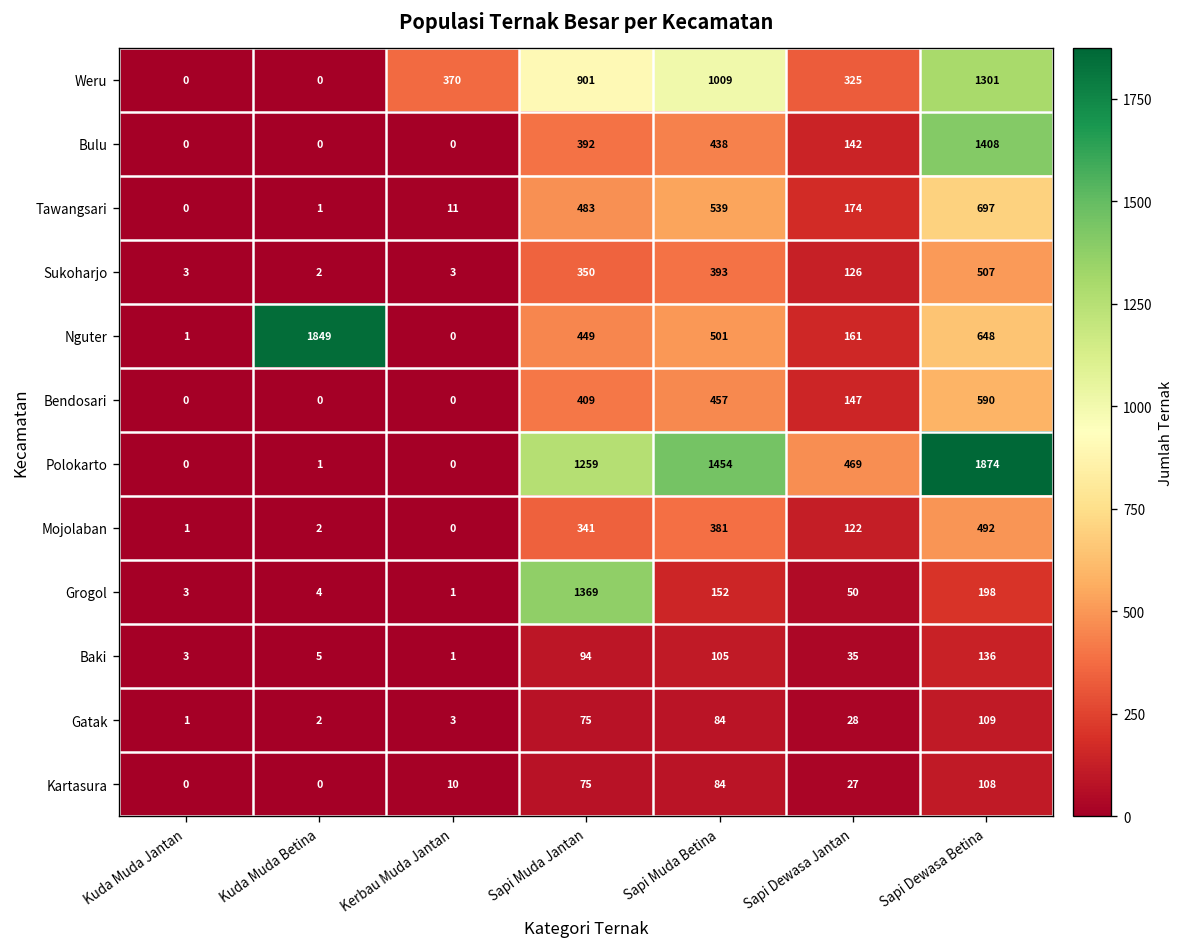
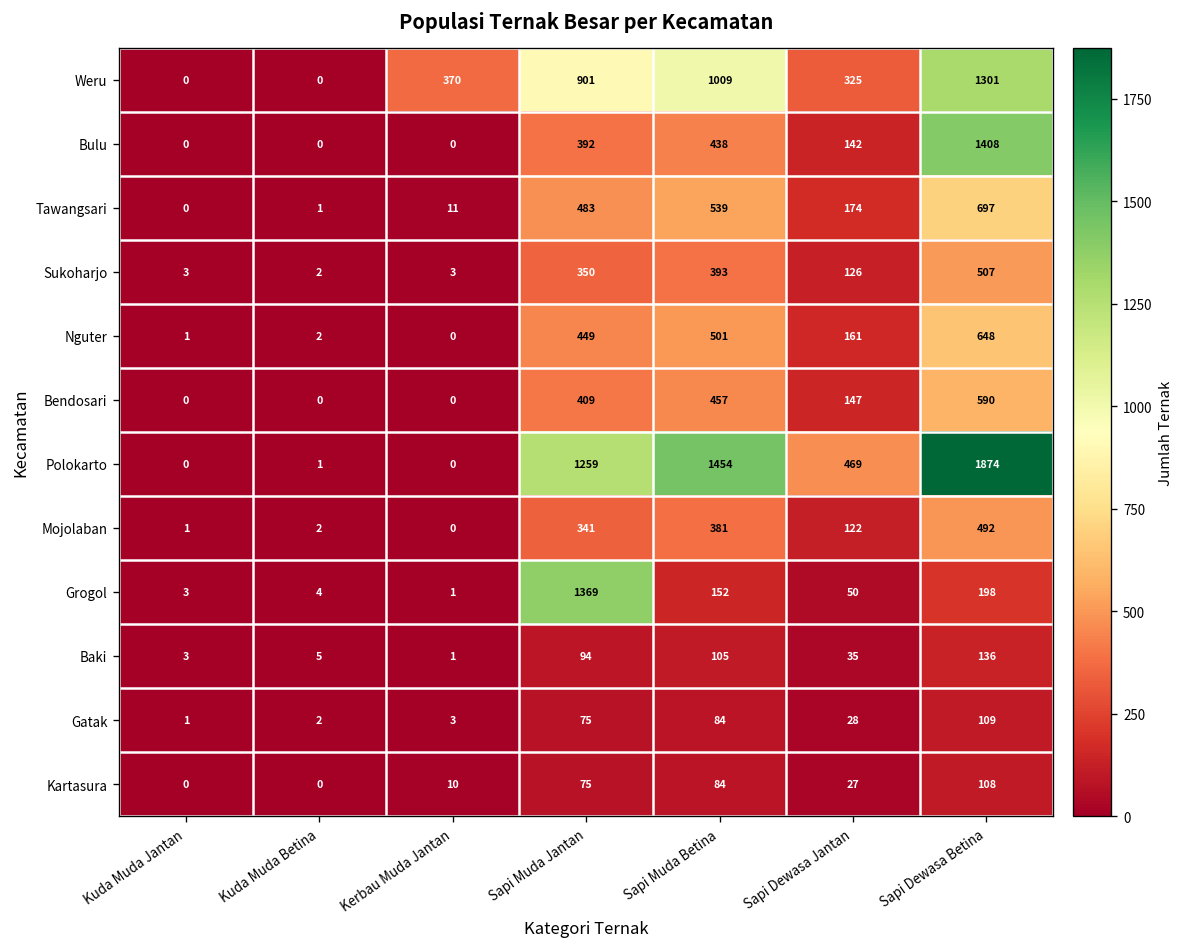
Nguter, Kuda Muda Betina: 1849 -> 2
